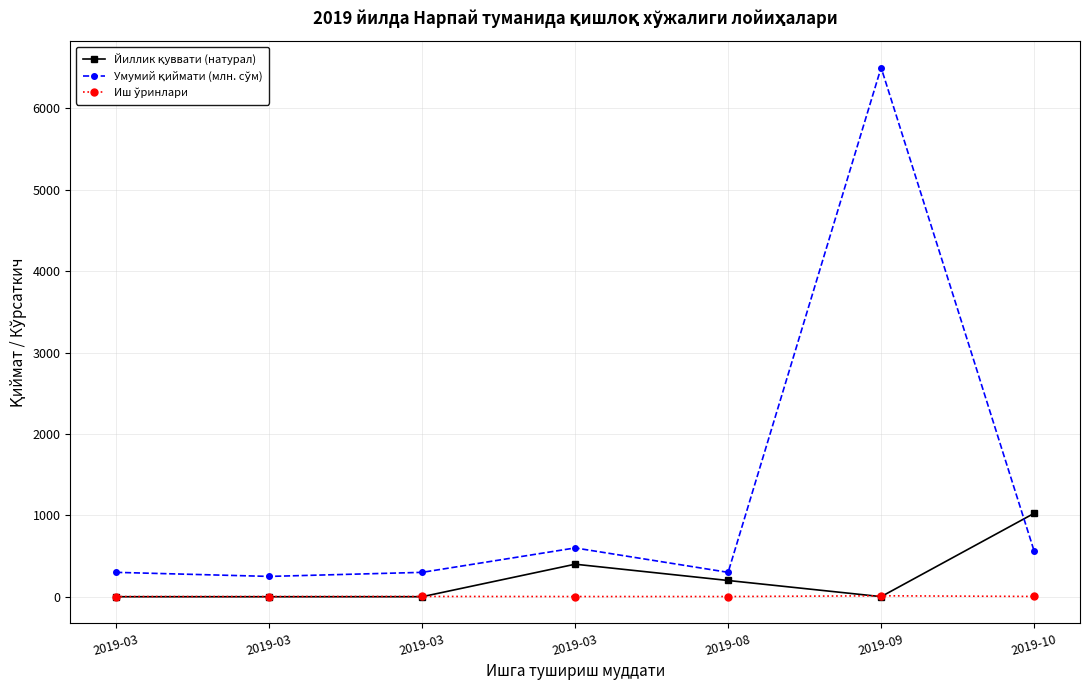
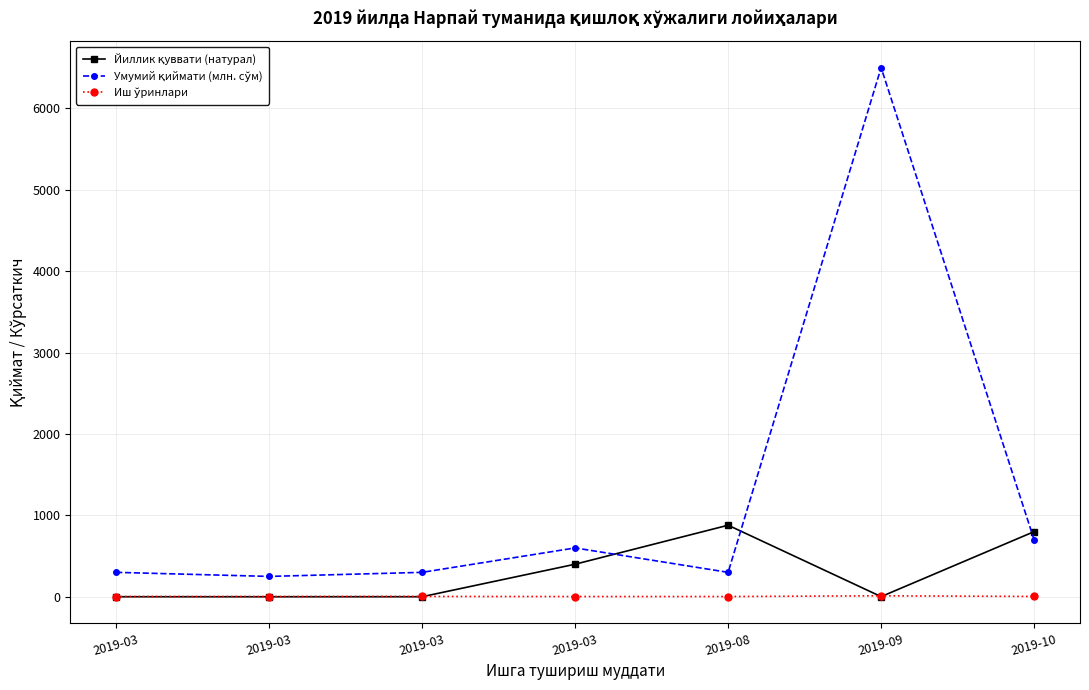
Йиллик қуввати (натурал), 2019-08: 200 -> 900
Йиллик қуввати (натурал), 2019-10: 1000 -> 800
Умумий қиймати (млн. сўм), 2019-10: 600 -> 700
